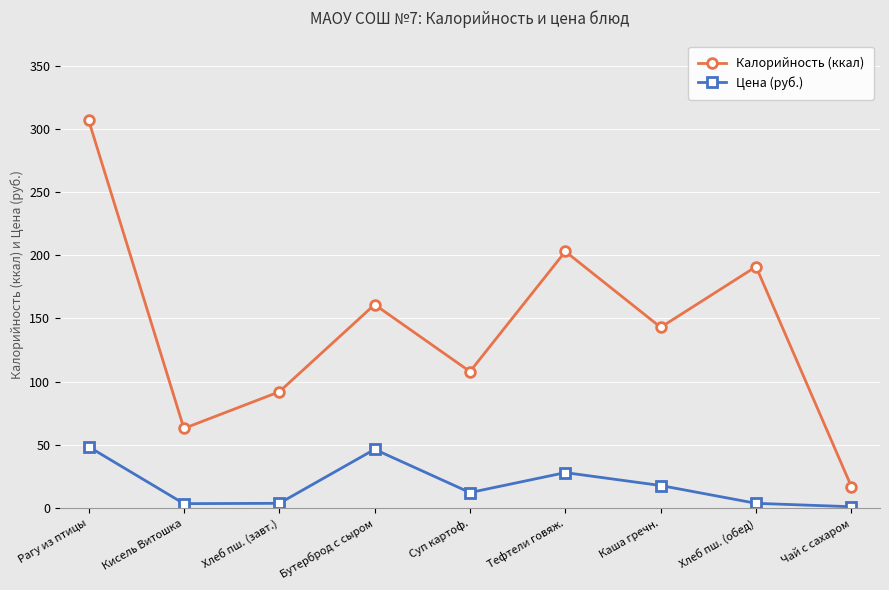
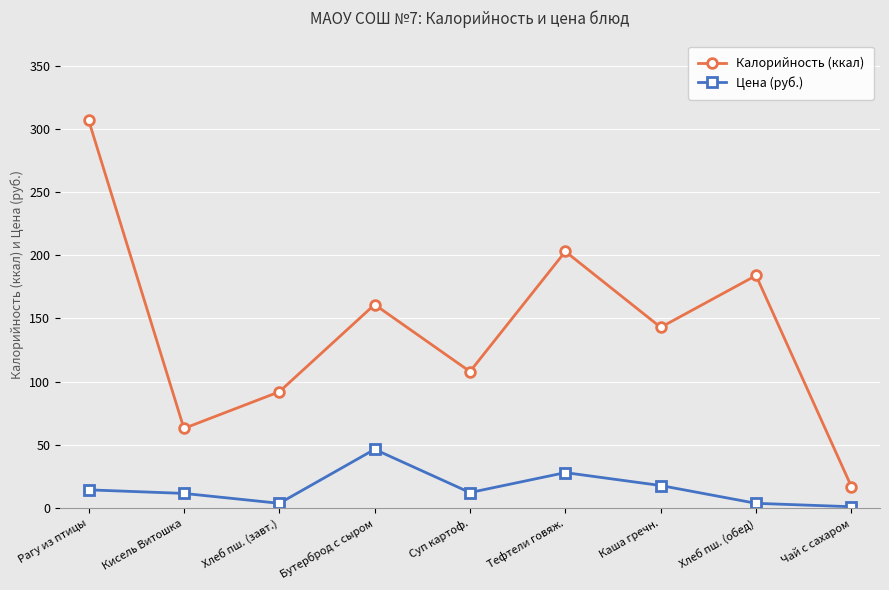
Цена (руб.), Рагу из птицы: 49 -> 14
Цена (руб.), Кисель Витошка: 4 -> 12
Калорийность (ккал), Хлеб пш. (обед): 191 -> 184
